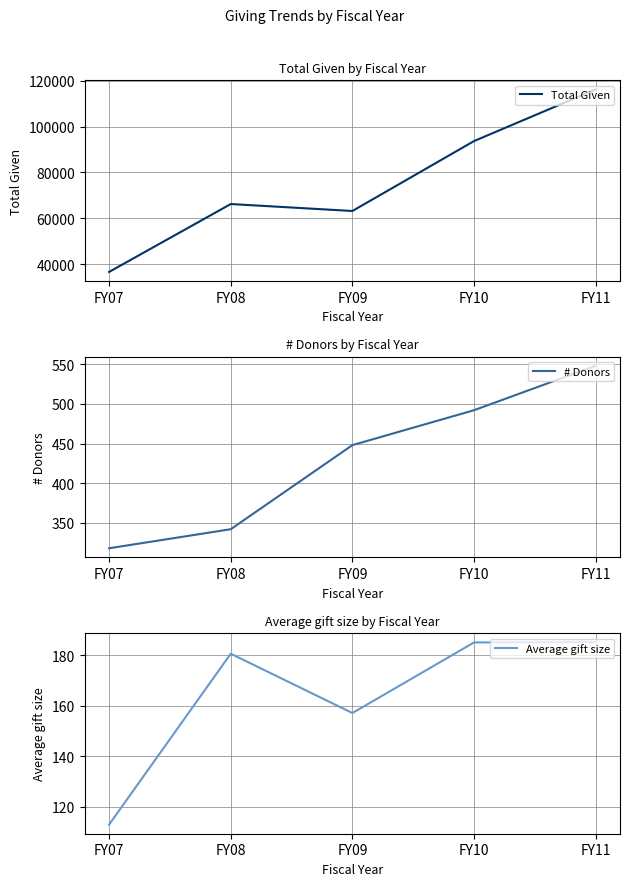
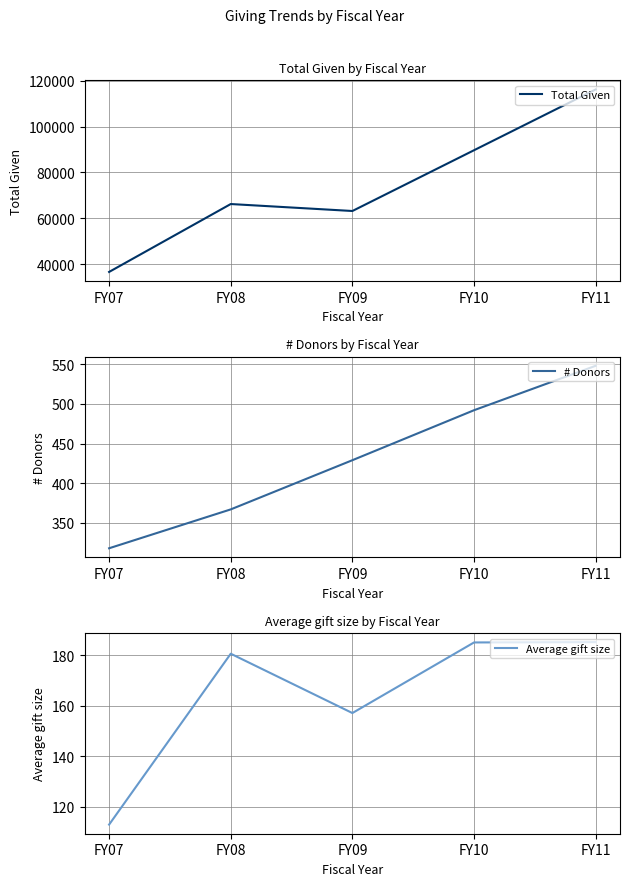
Total Given by Fiscal Year, FY10: 94000 -> 90000
# Donors by Fiscal Year, FY08: 340 -> 370
# Donors by Fiscal Year, FY09: 450 -> 430
